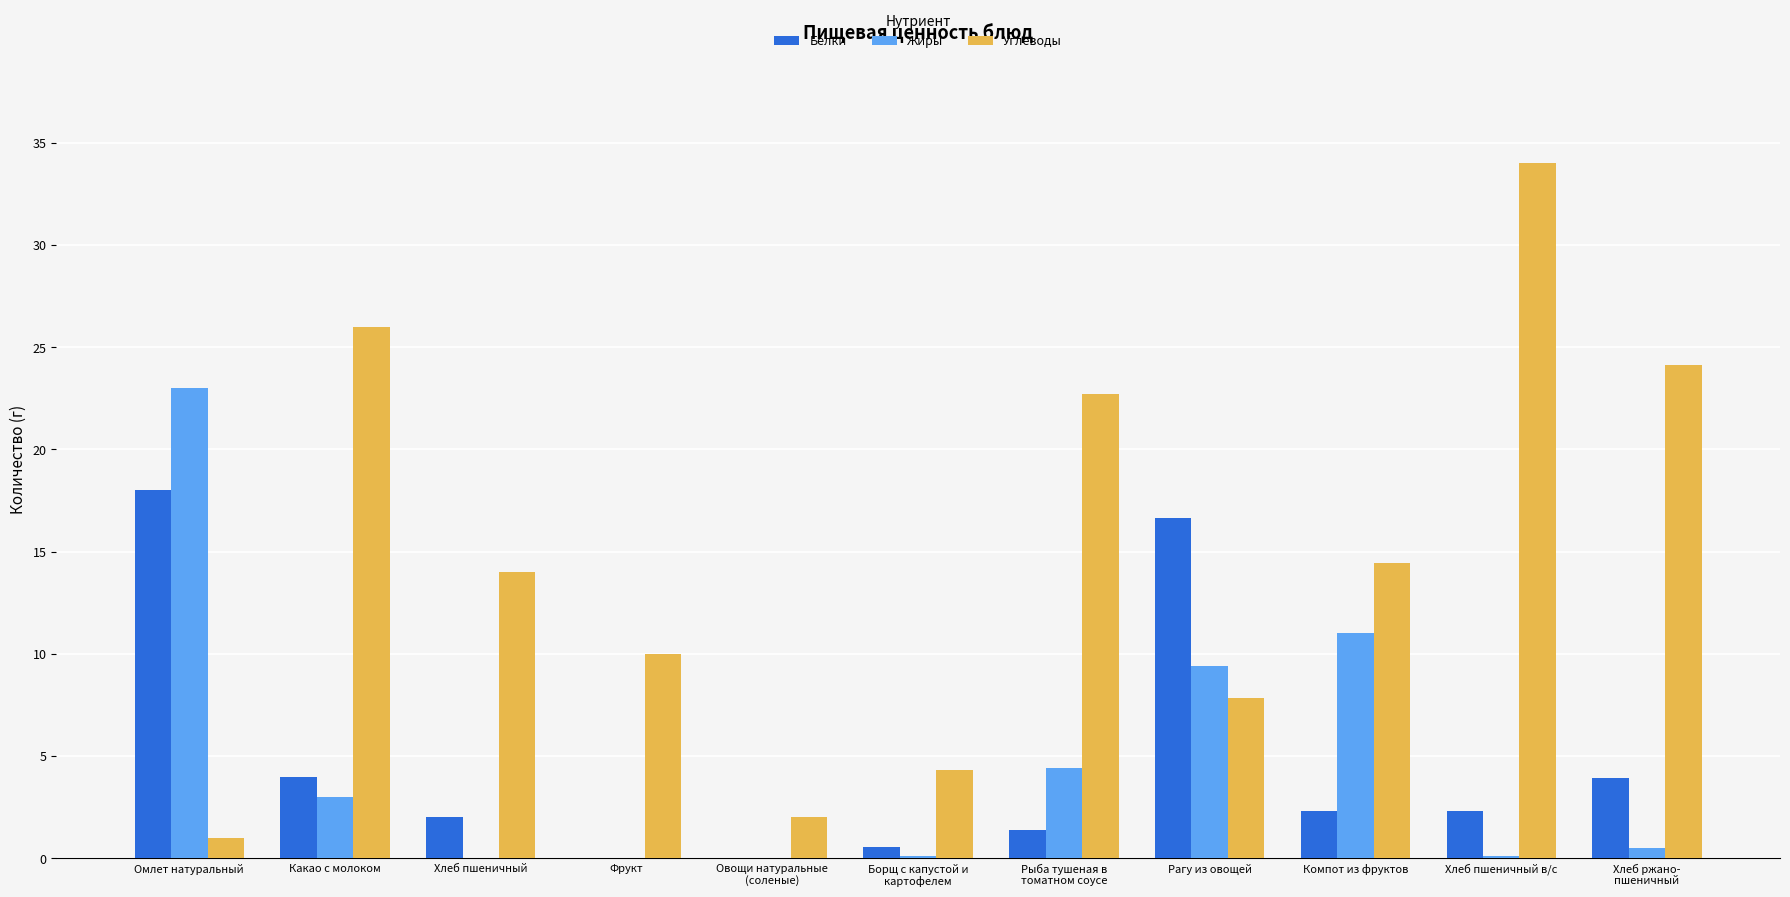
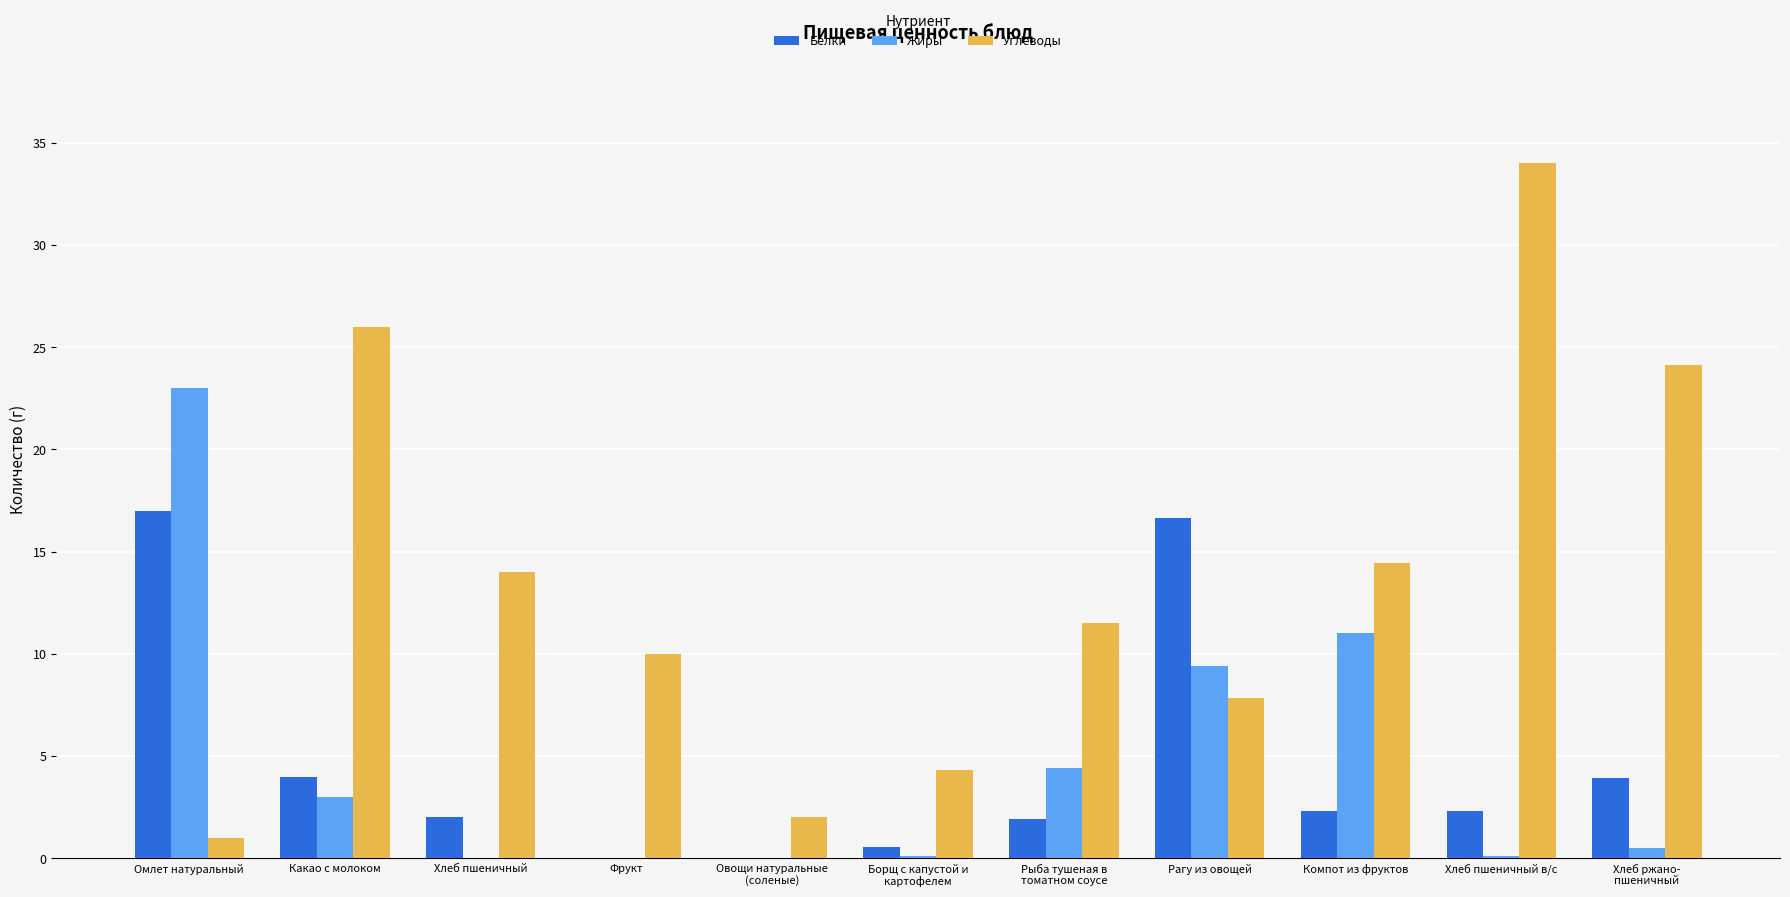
Белки, Омлет натуральный: 18 -> 17
Белки, Рыба тушеная в томатном соусе: 1.4 -> 1.9
Углеводы, Рыба тушеная в томатном соусе: 22.7 -> 11.5
